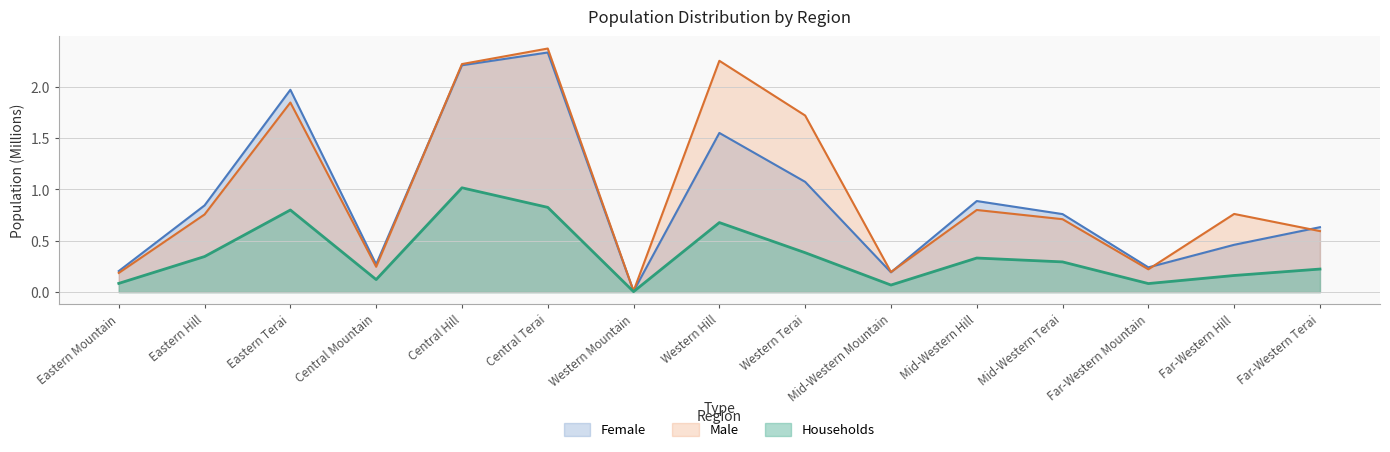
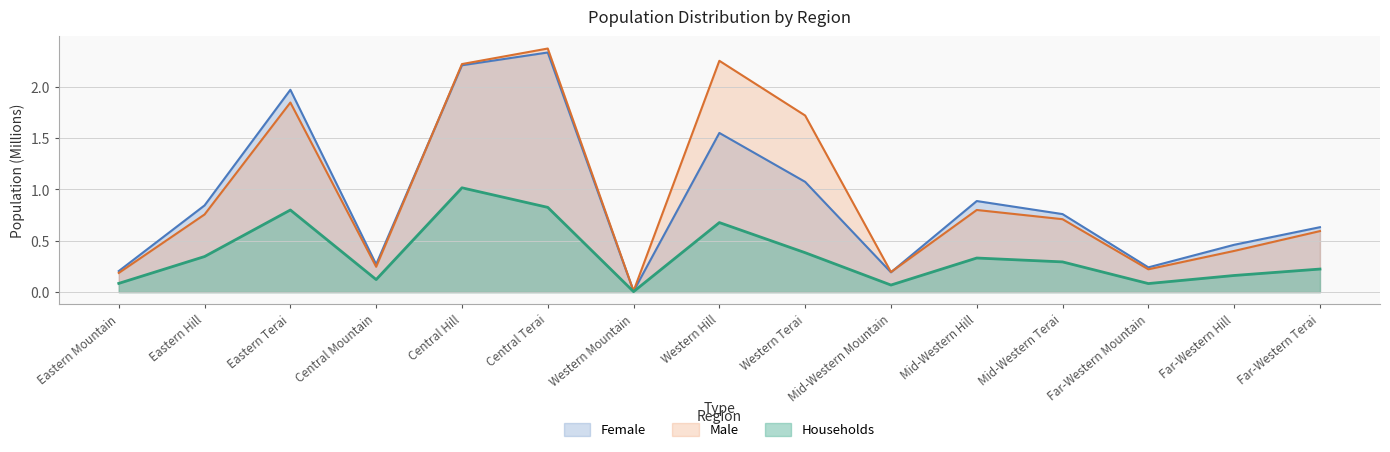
Male, Far-Western Hill: 0.76 -> 0.40
